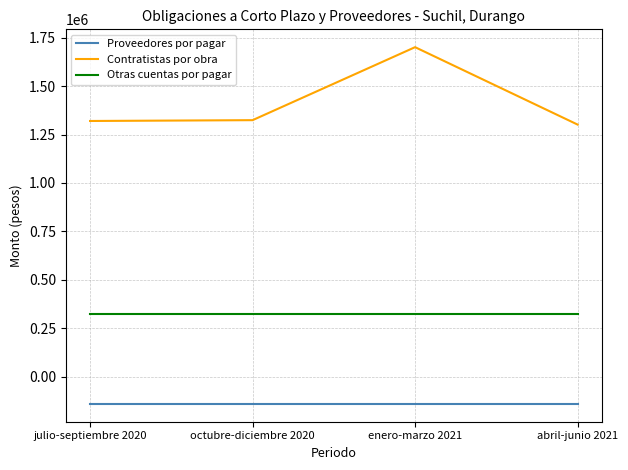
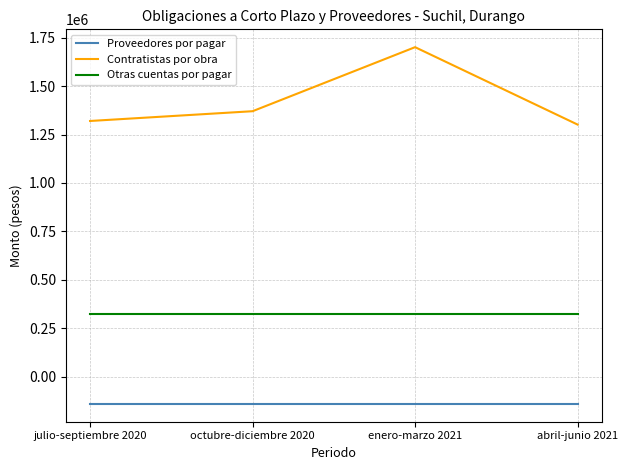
Contratistas por obra, octubre-diciembre 2020: 1320000 -> 1370000
